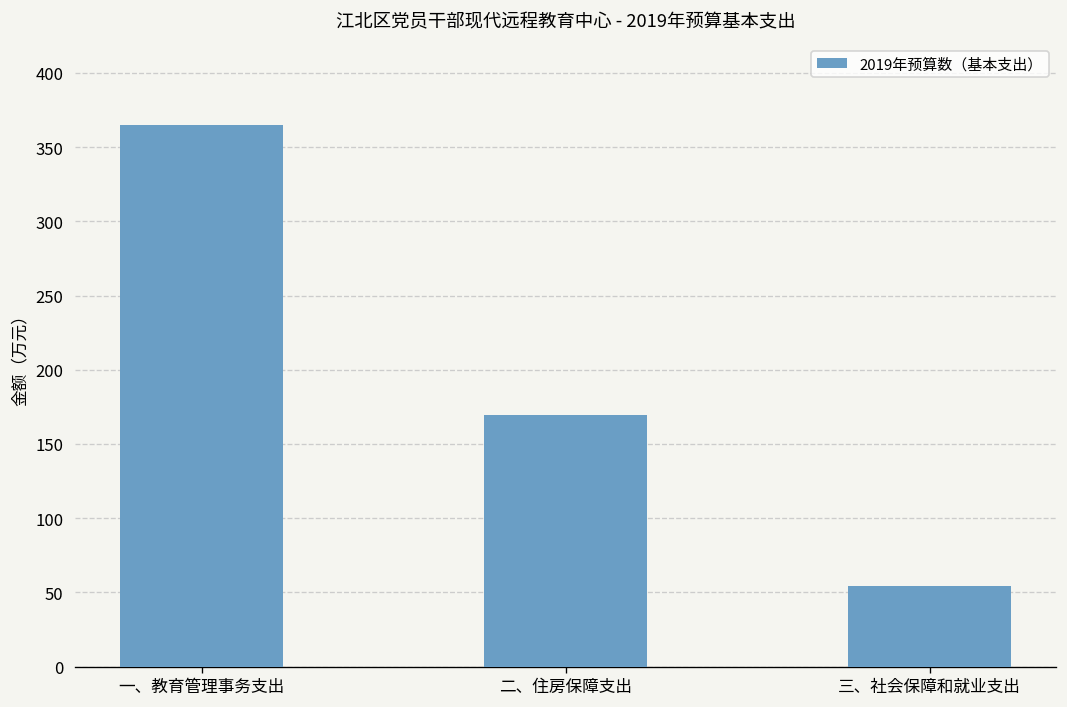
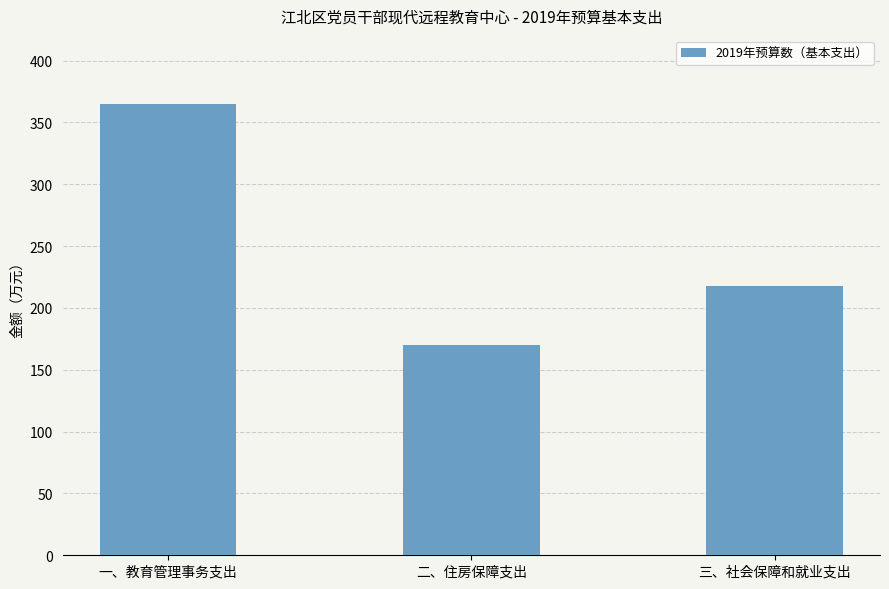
三、社会保障和就业支出: 54 -> 218
